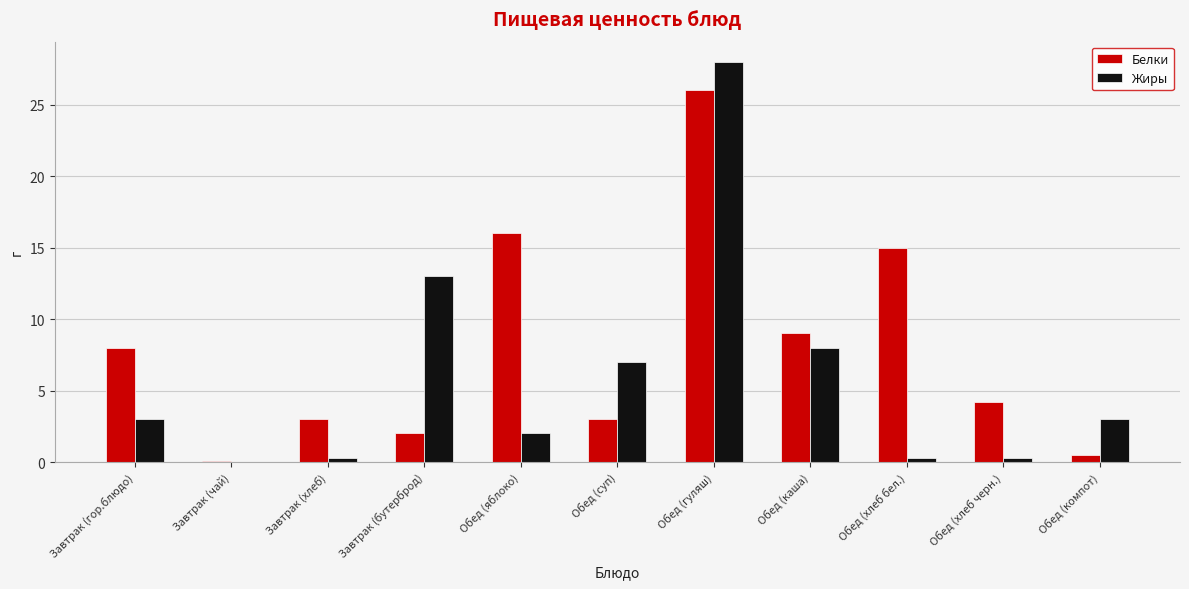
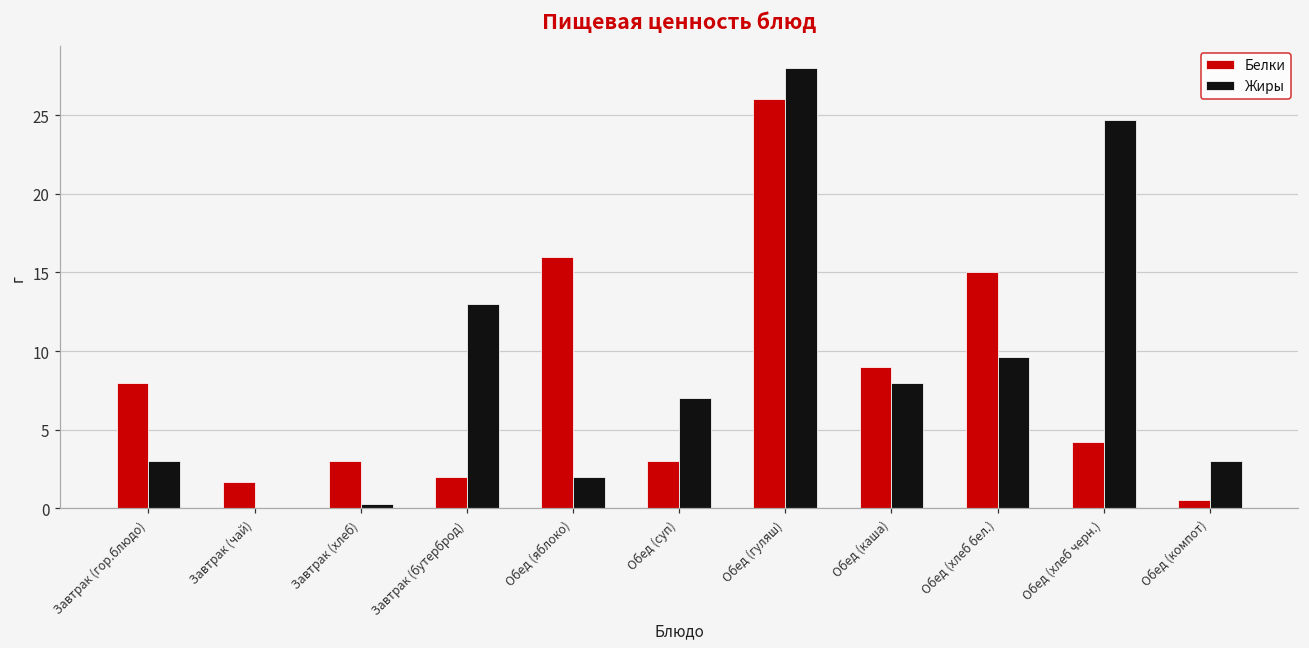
Белки, Завтрак (чай): 0.1 -> 1.7
Жиры, Обед (хлеб бел.): 0.3 -> 9.6
Жиры, Обед (хлеб черн.): 0.3 -> 24.7
